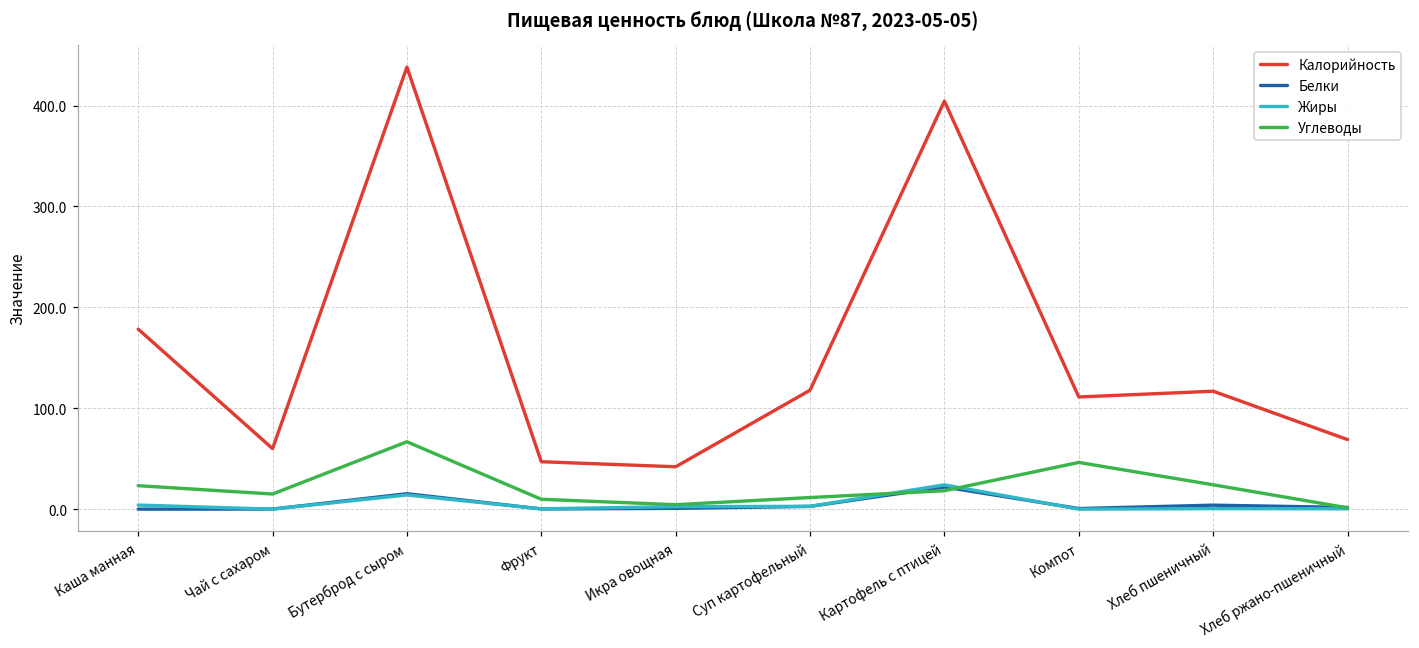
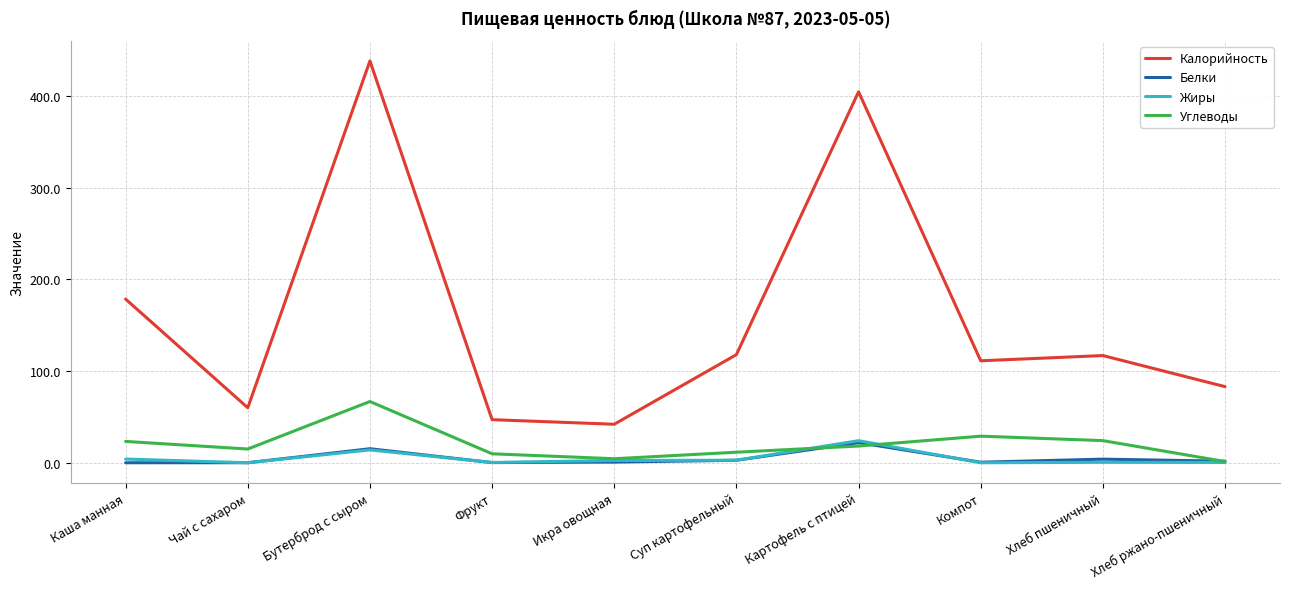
Углеводы, Компот: 50 -> 30
Калорийность, Хлеб ржано-пшеничный: 70 -> 80
